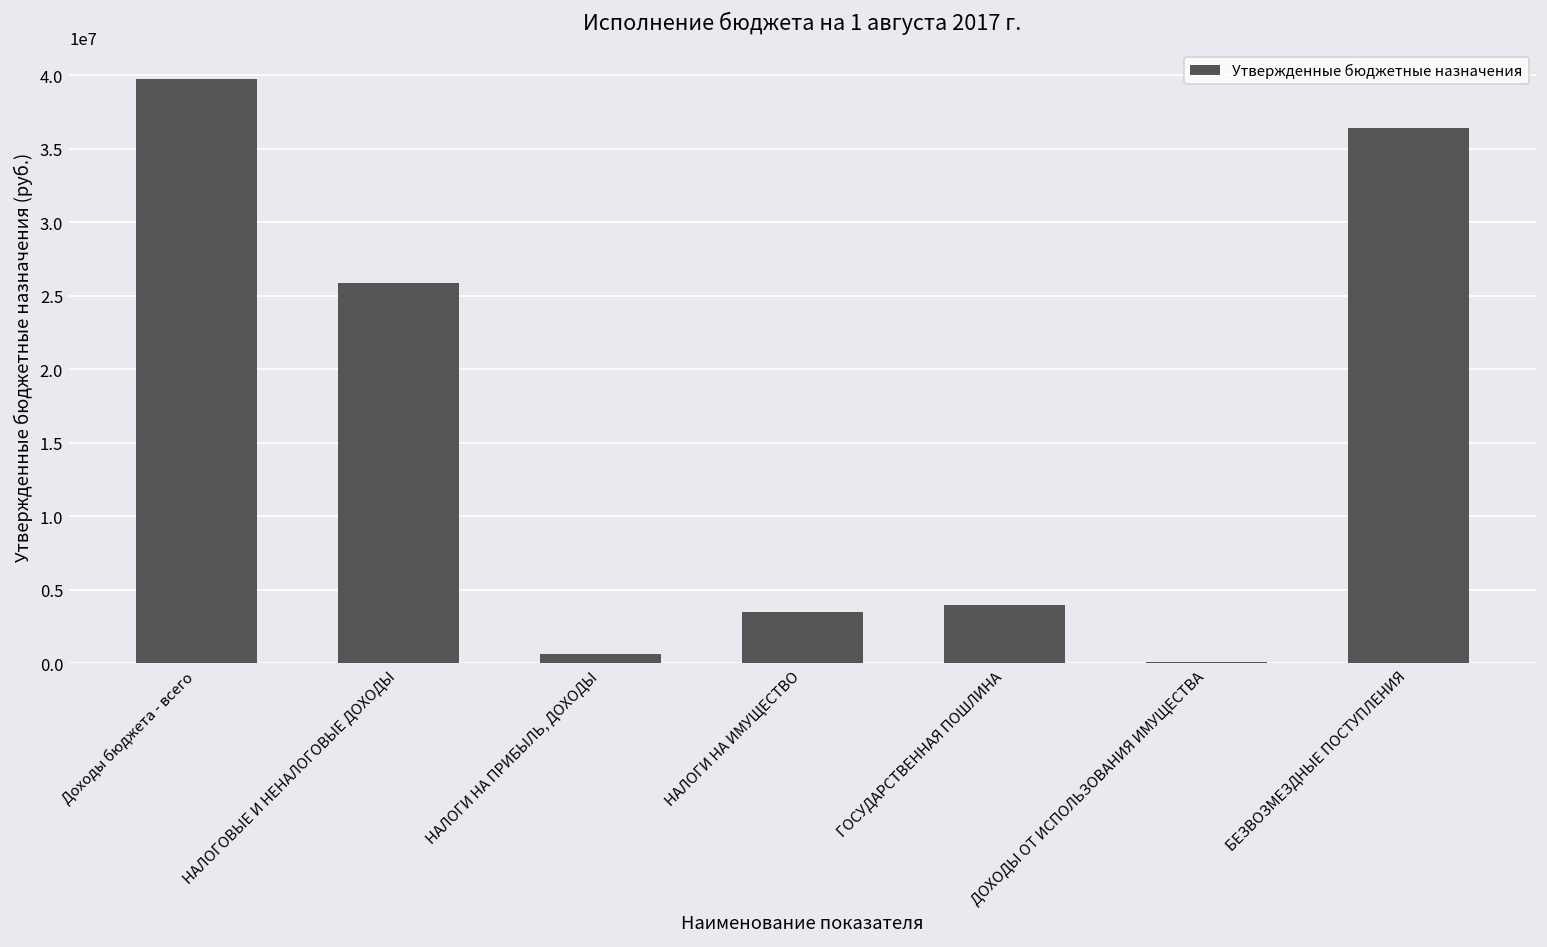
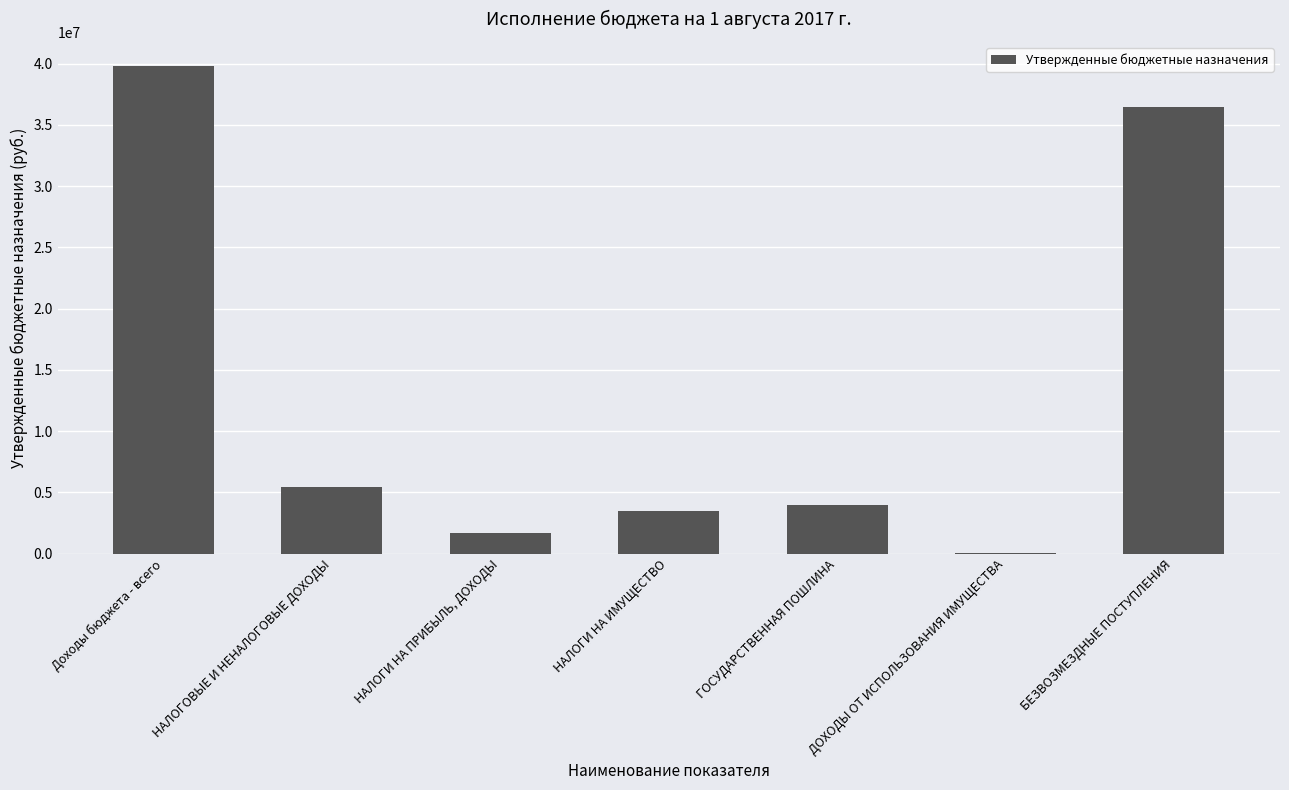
НАЛОГОВЫЕ И НЕНАЛОГОВЫЕ ДОХОДЫ: 25900000 -> 5400000
НАЛОГИ НА ПРИБЫЛЬ, ДОХОДЫ: 600000 -> 1700000
